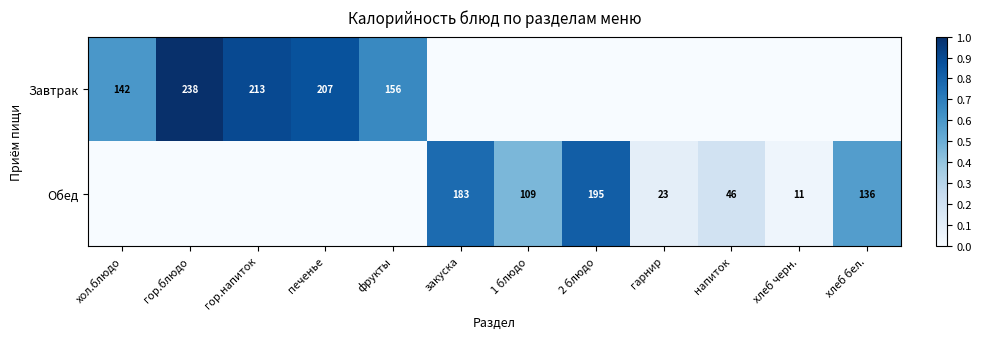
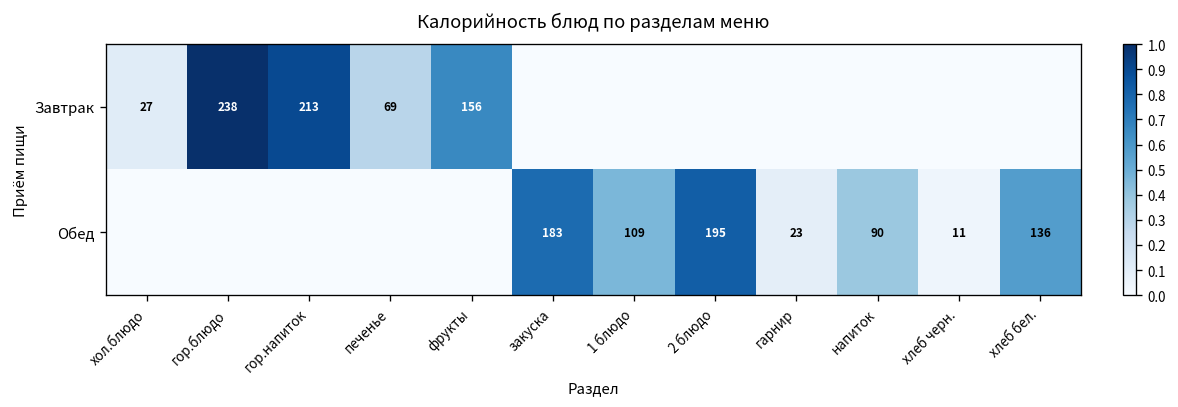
Завтрак, хол.блюдо: 142 -> 27
Завтрак, печенье: 207 -> 69
Обед, напиток: 46 -> 90
